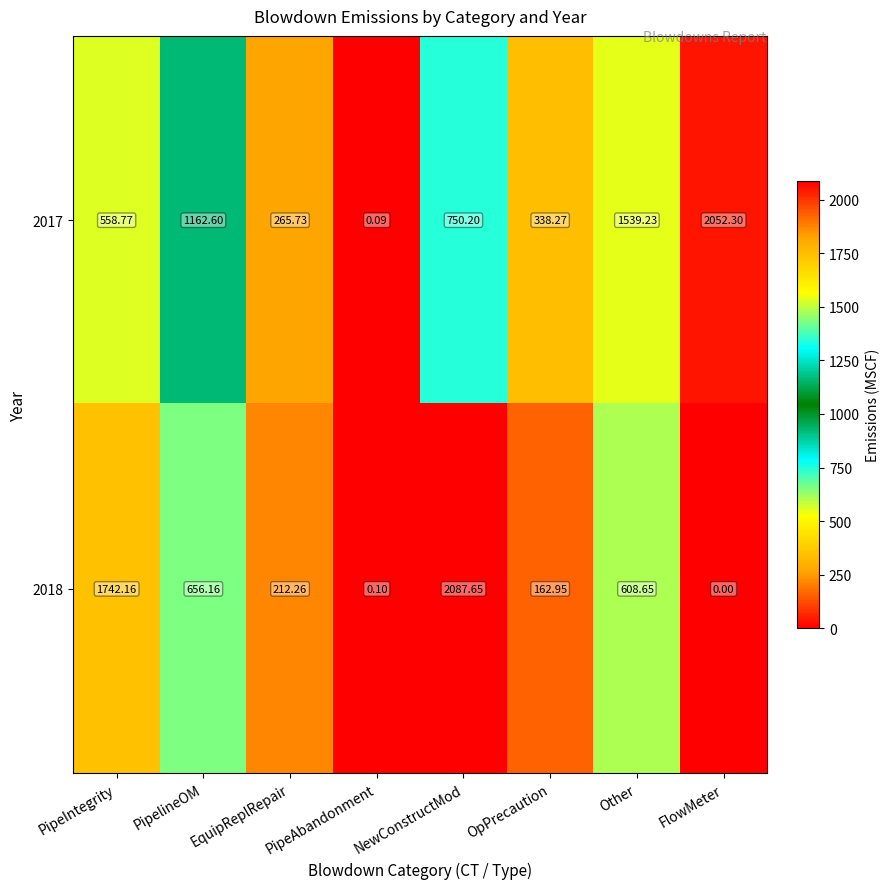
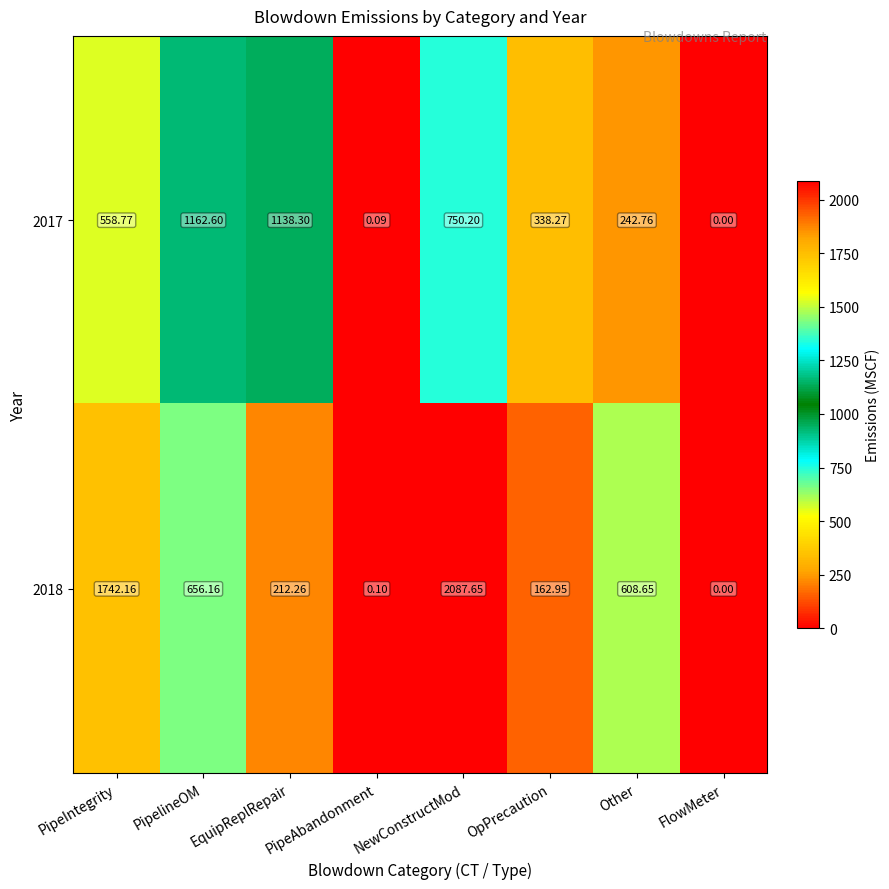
2017, EquipReplRepair: 265.73 -> 1138.30
2017, Other: 1539.23 -> 242.76
2017, FlowMeter: 2052.30 -> 0.00
